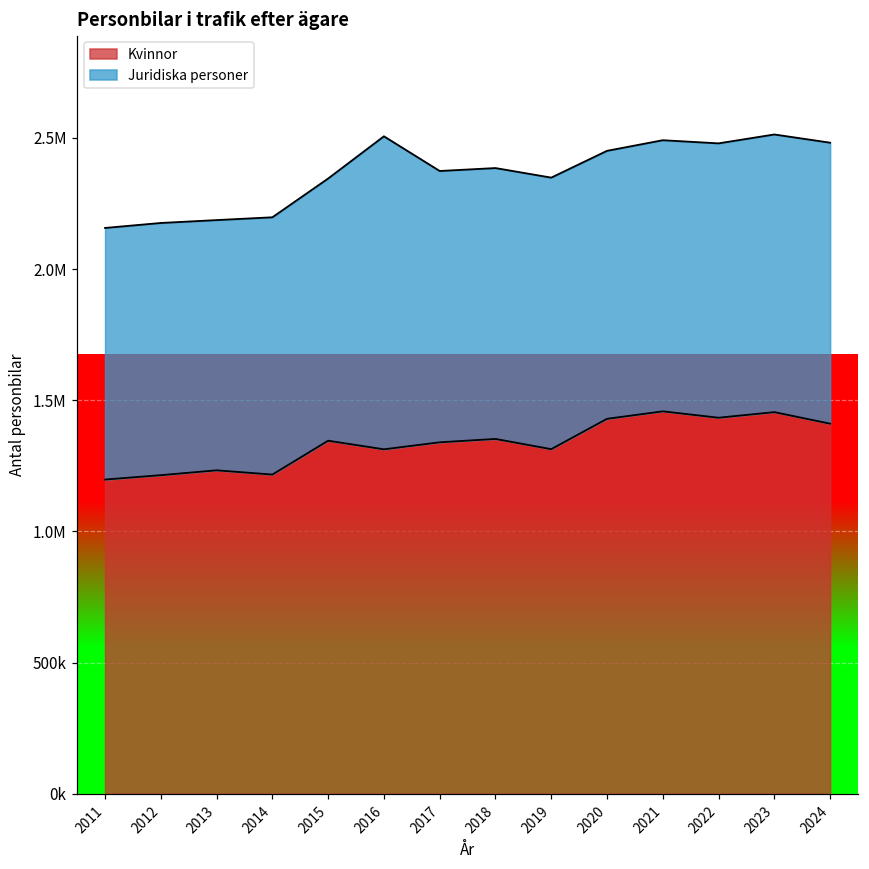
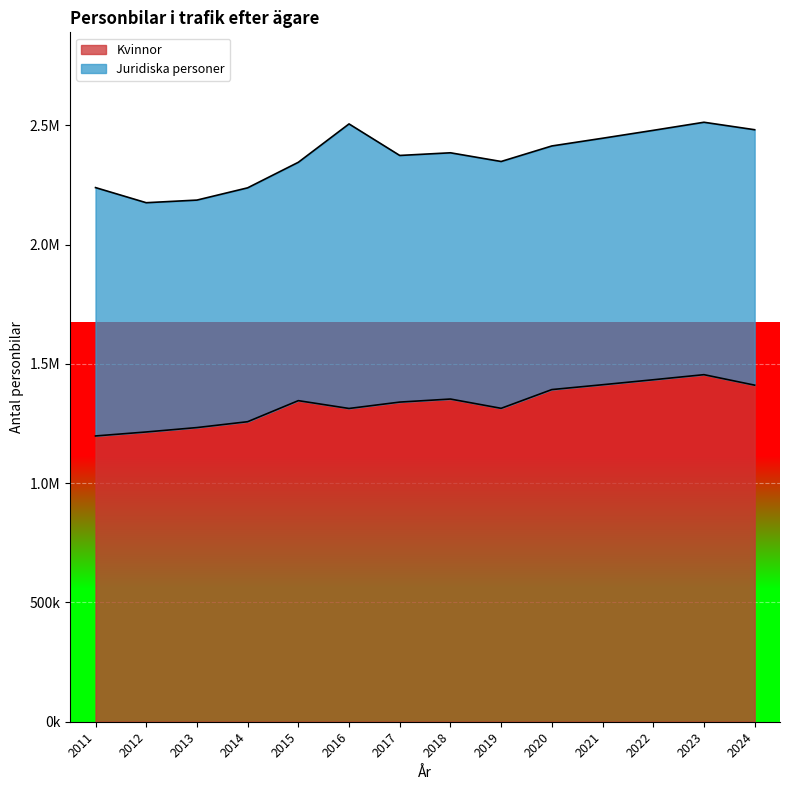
Juridiska personer, 2011: 960000 -> 1040000
Kvinnor, 2014: 1220000 -> 1260000
Kvinnor, 2020: 1430000 -> 1390000
Kvinnor, 2021: 1460000 -> 1410000
